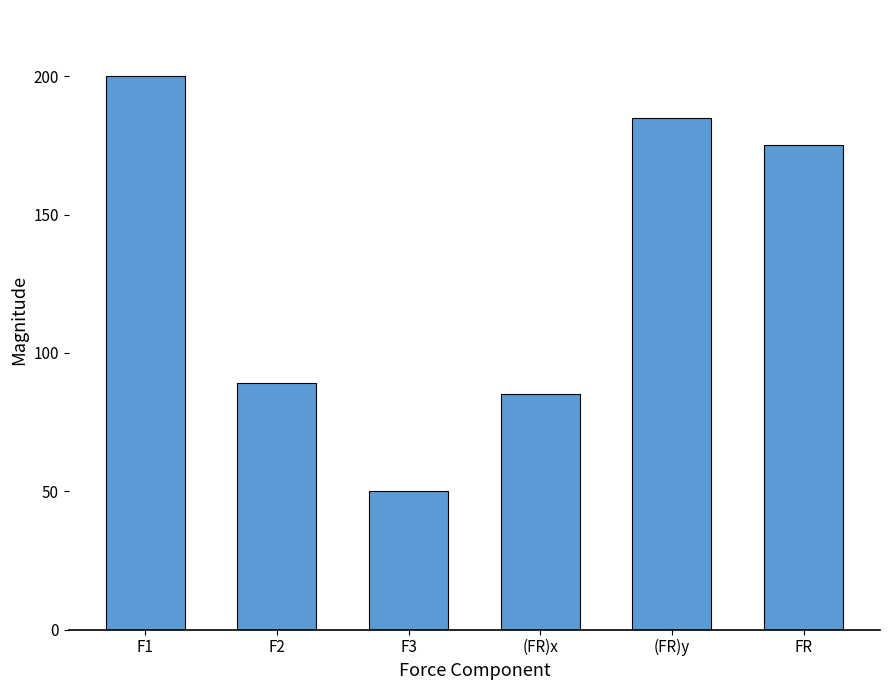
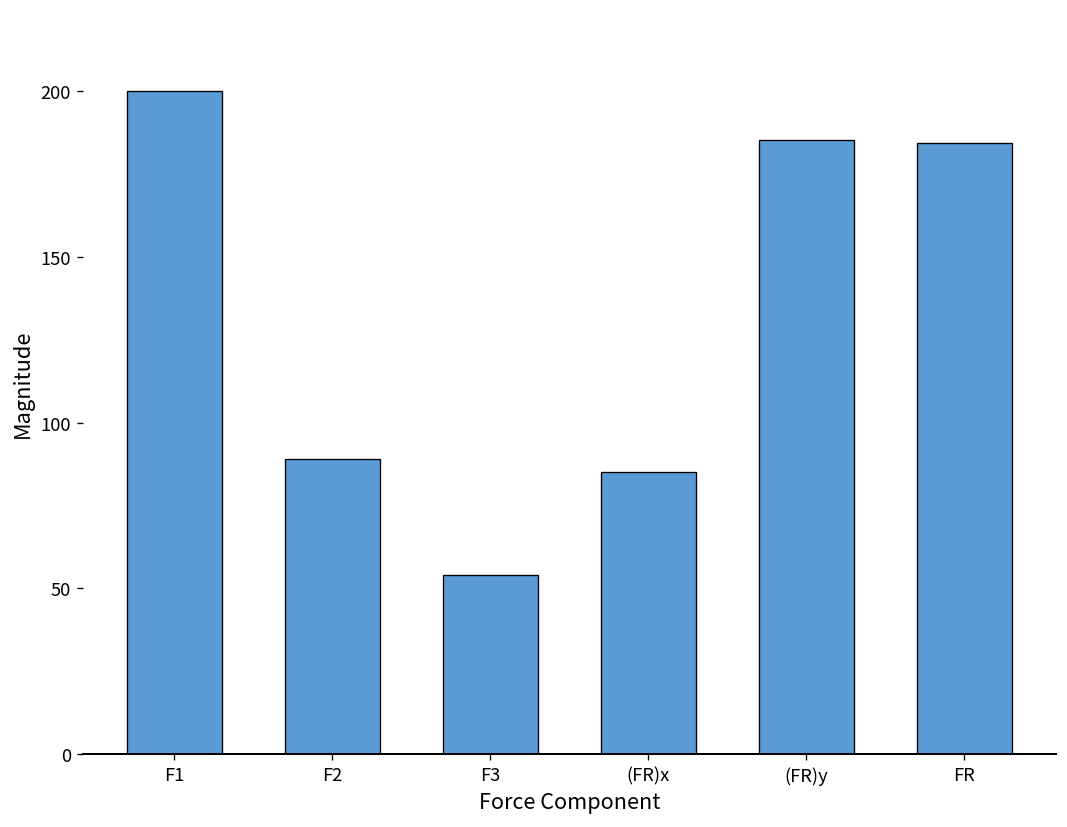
F3: 50 -> 54
FR: 175 -> 184
